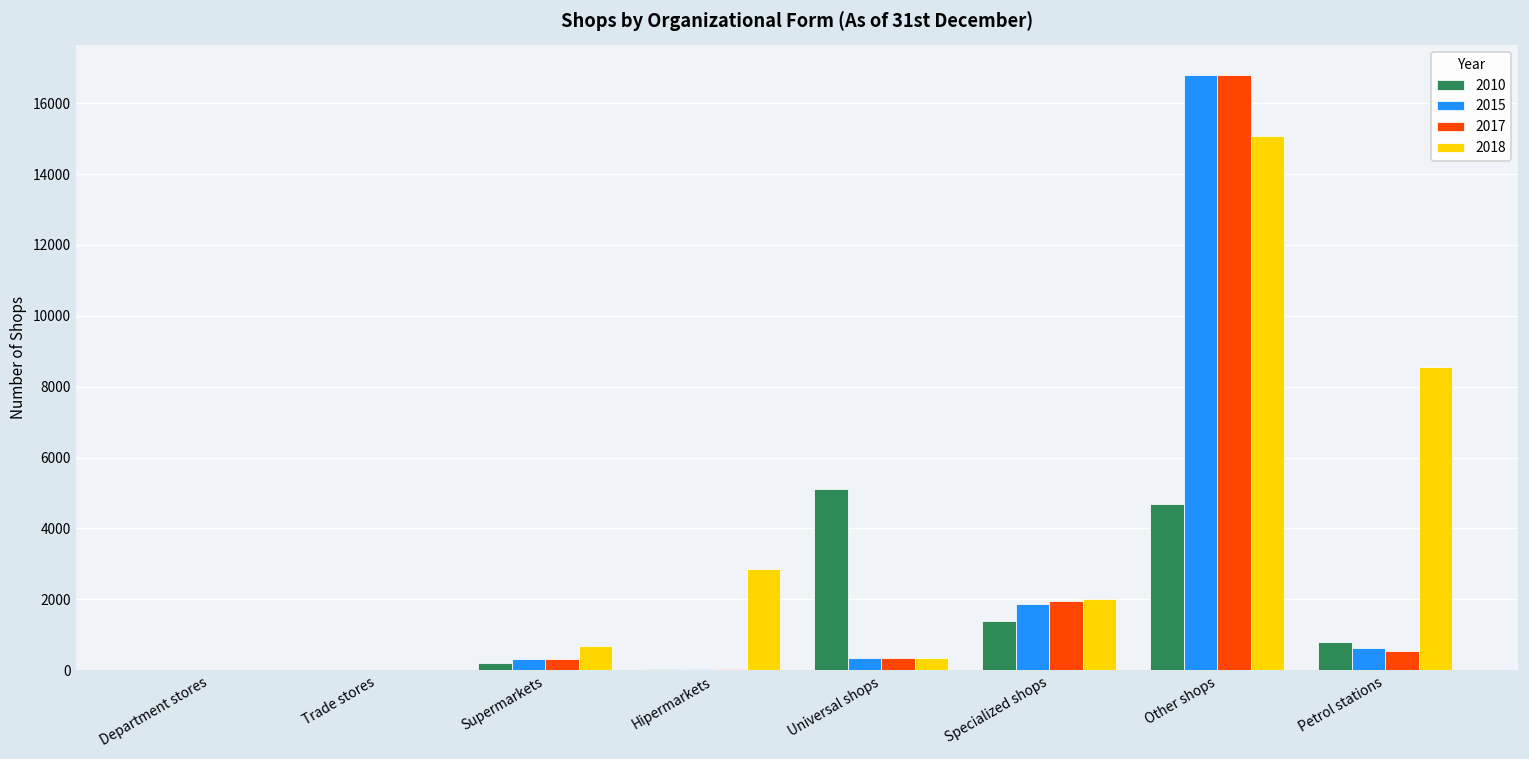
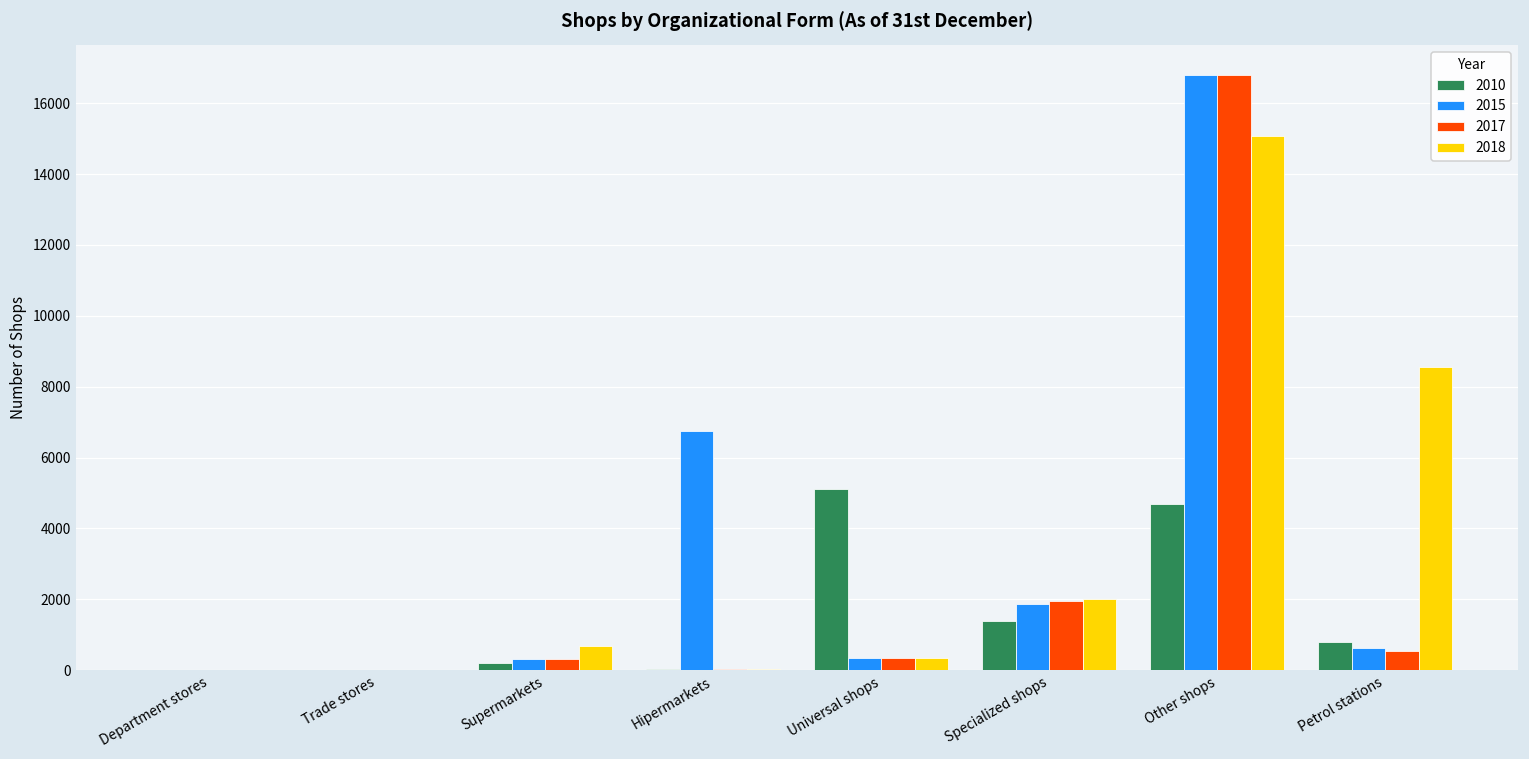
2015, Hipermarkets: 0 -> 6700
2018, Hipermarkets: 2900 -> 0
